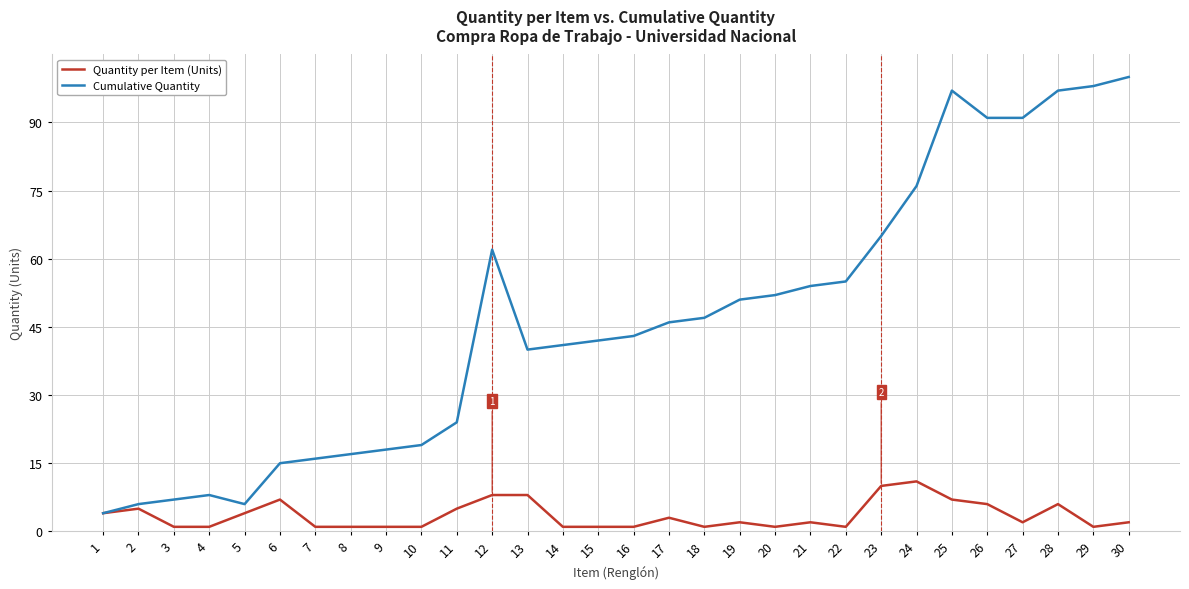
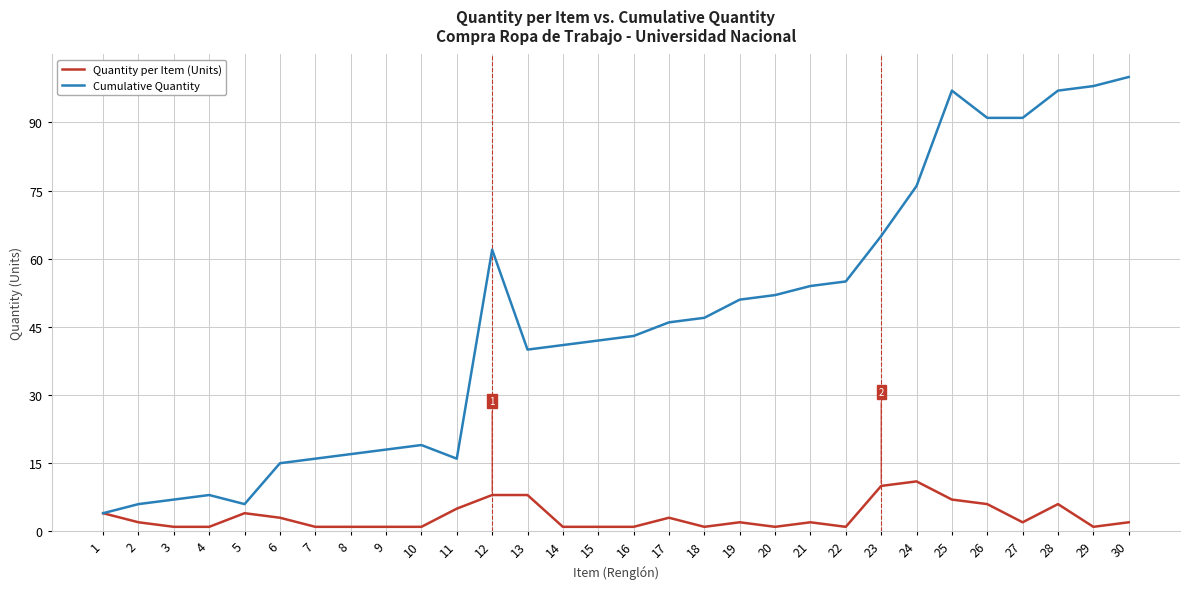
Quantity per Item (Units), 2: 5 -> 2
Quantity per Item (Units), 6: 7 -> 3
Cumulative Quantity, 11: 24 -> 16
